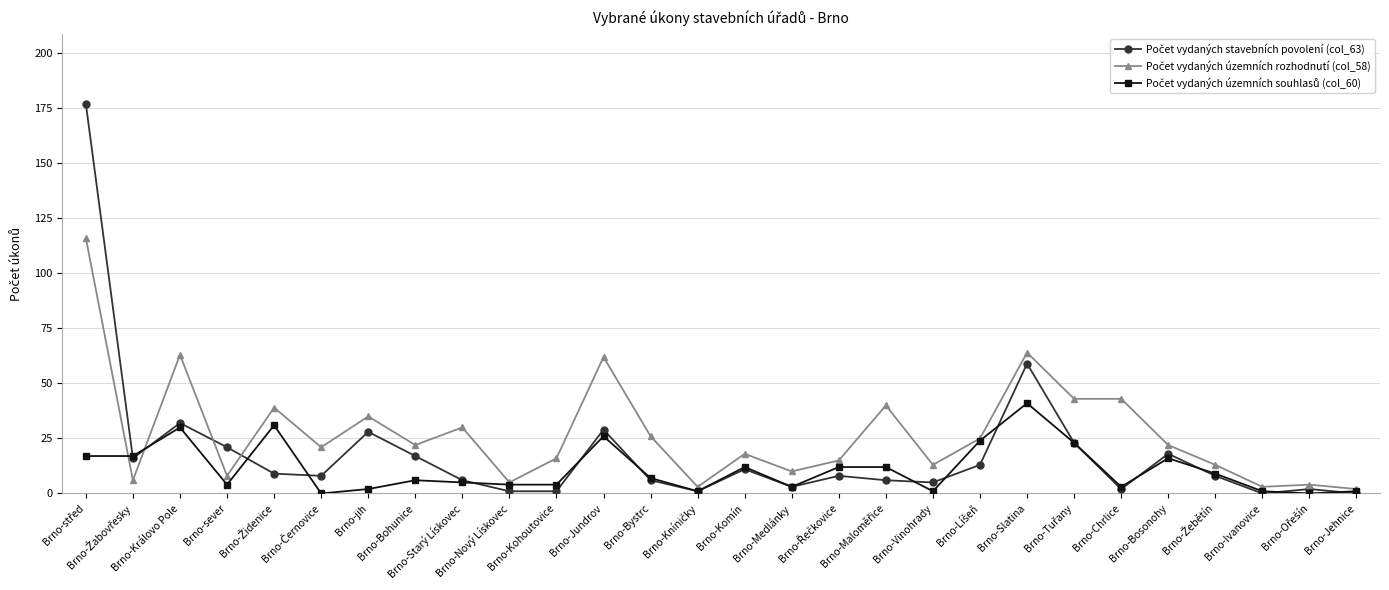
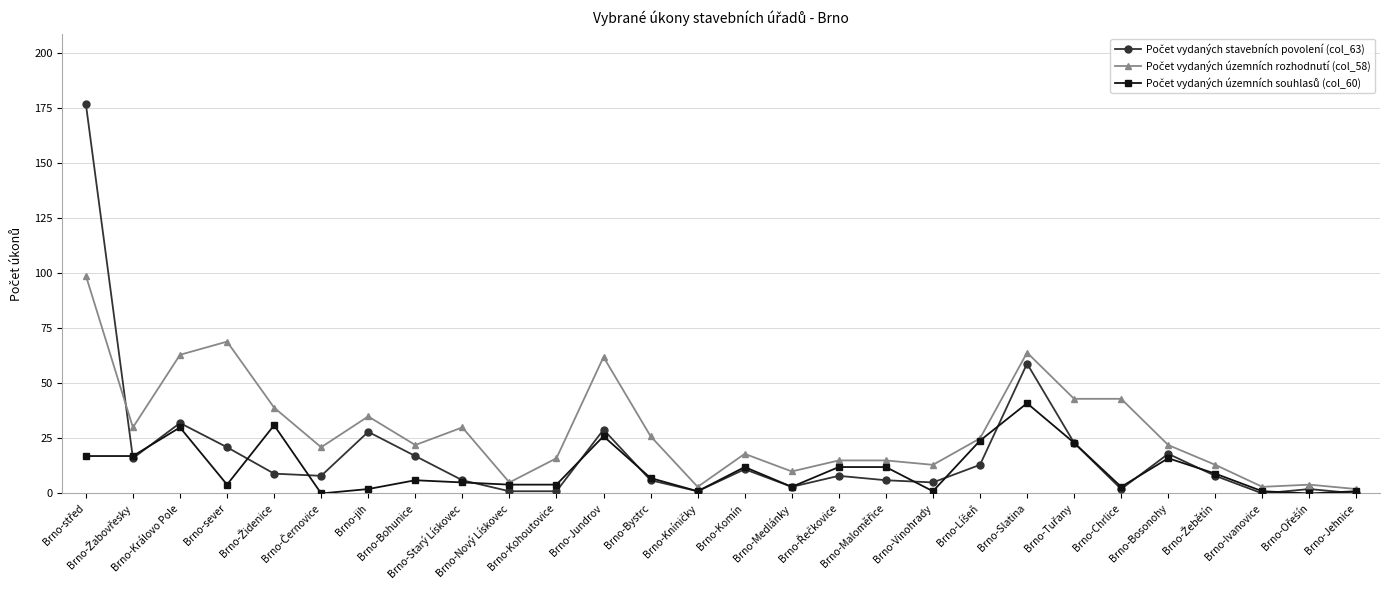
Počet vydaných územních rozhodnutí (col_58), Brno-střed: 116 -> 99
Počet vydaných územních rozhodnutí (col_58), Brno-Žabovřesky: 6 -> 30
Počet vydaných územních rozhodnutí (col_58), Brno-sever: 8 -> 69
Počet vydaných územních rozhodnutí (col_58), Brno-Maloměřice: 40 -> 15
